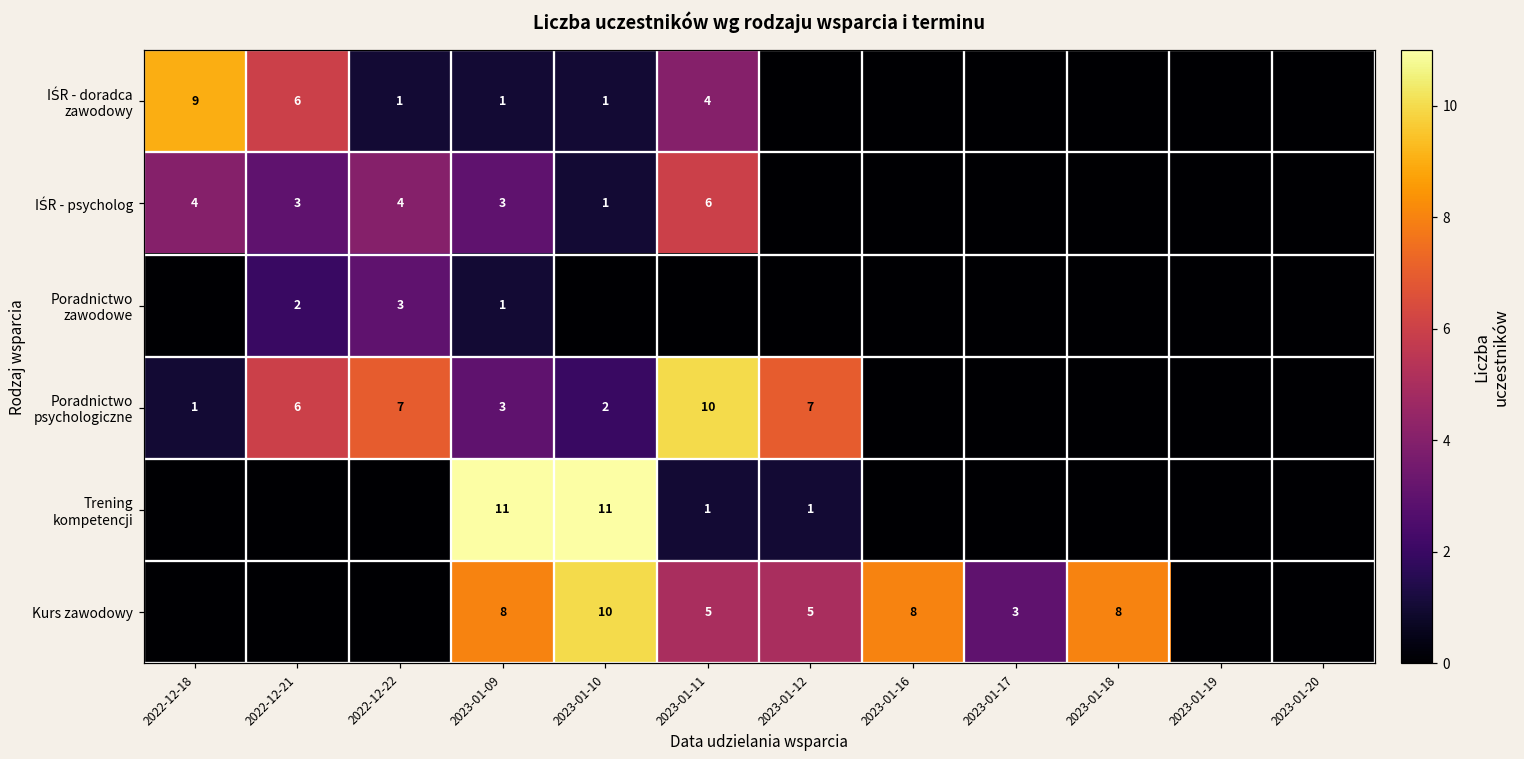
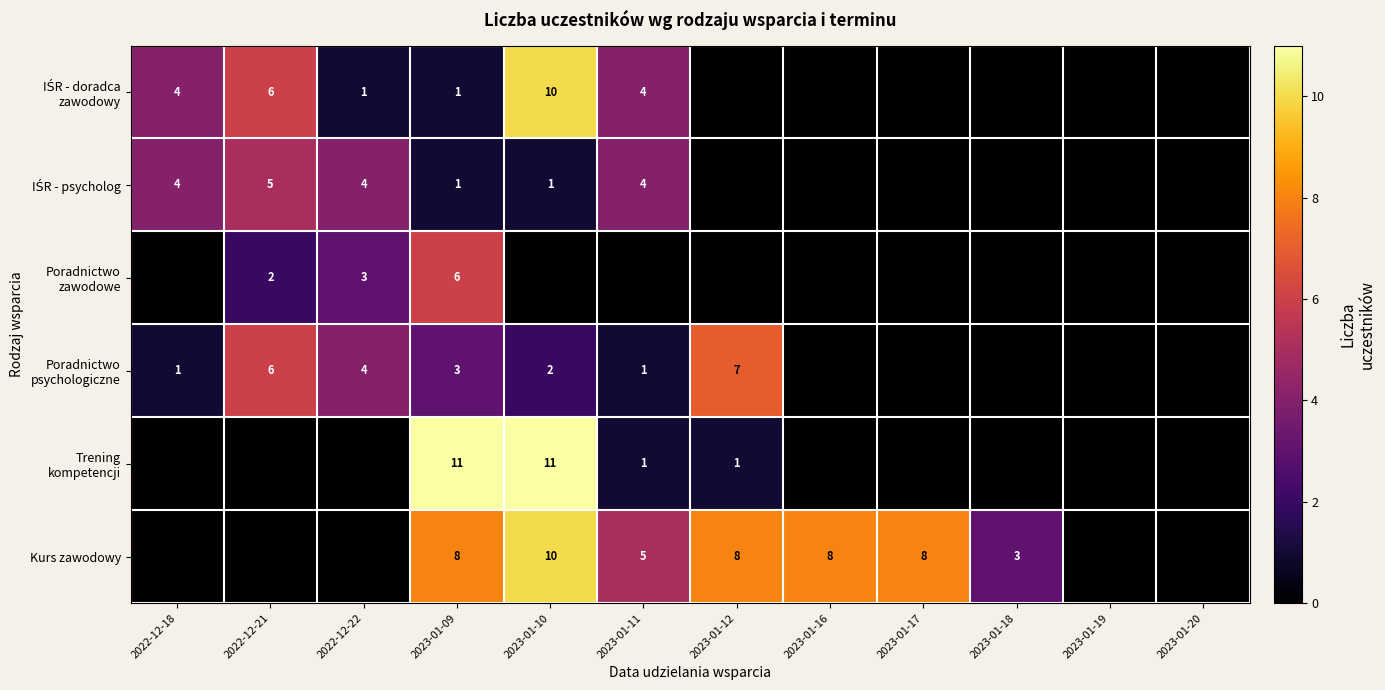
IŚR - doradca zawodowy, 2022-12-18: 9 -> 4
IŚR - doradca zawodowy, 2023-01-10: 1 -> 10
IŚR - psycholog, 2022-12-21: 3 -> 5
IŚR - psycholog, 2023-01-09: 3 -> 1
IŚR - psycholog, 2023-01-11: 6 -> 4
Poradnictwo zawodowe, 2023-01-09: 1 -> 6
Poradnictwo psychologiczne, 2022-12-22: 7 -> 4
Poradnictwo psychologiczne, 2023-01-11: 10 -> 1
Kurs zawodowy, 2023-01-12: 5 -> 8
Kurs zawodowy, 2023-01-17: 3 -> 8
Kurs zawodowy, 2023-01-18: 8 -> 3
